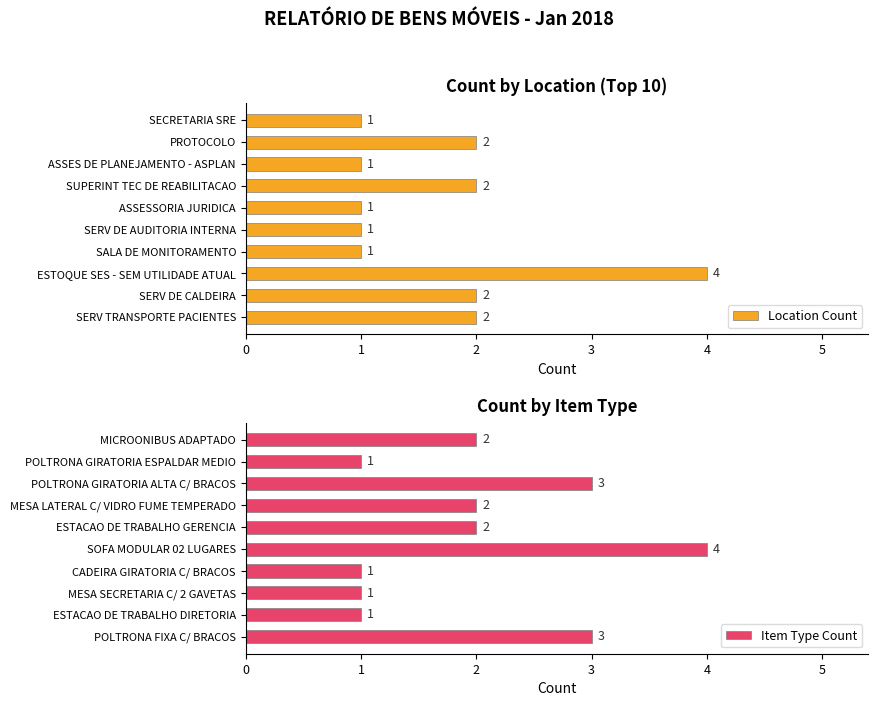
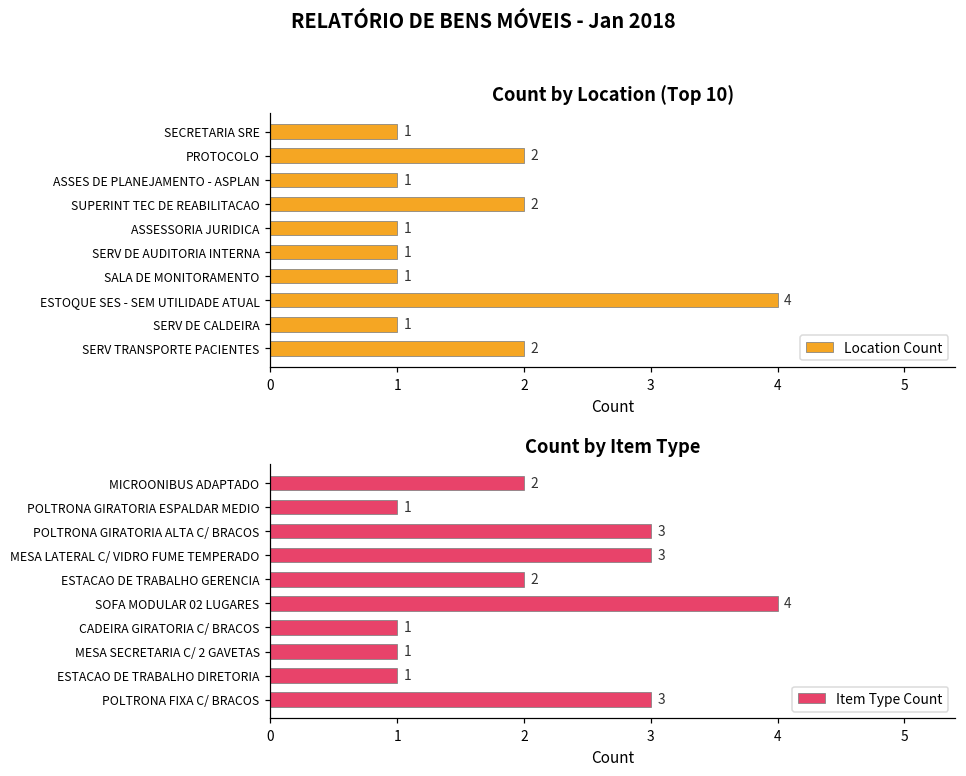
Count by Location (Top 10), SERV DE CALDEIRA: 2 -> 1
Count by Item Type, MESA LATERAL C/ VIDRO FUME TEMPERADO: 2 -> 3
